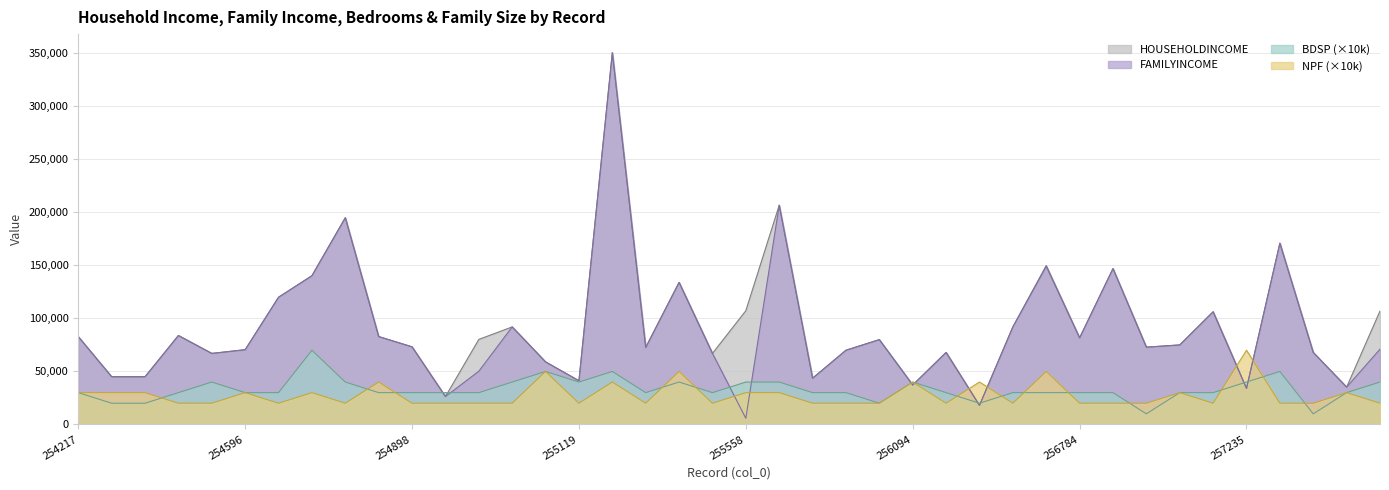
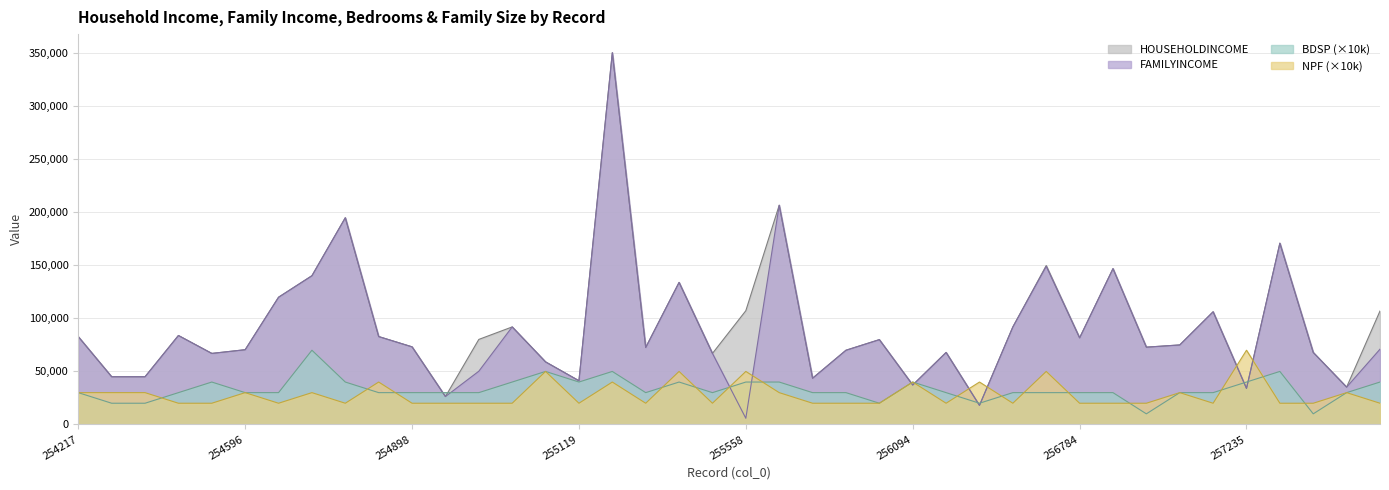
NPF (×10k), 255558: 30,000 -> 50,000
